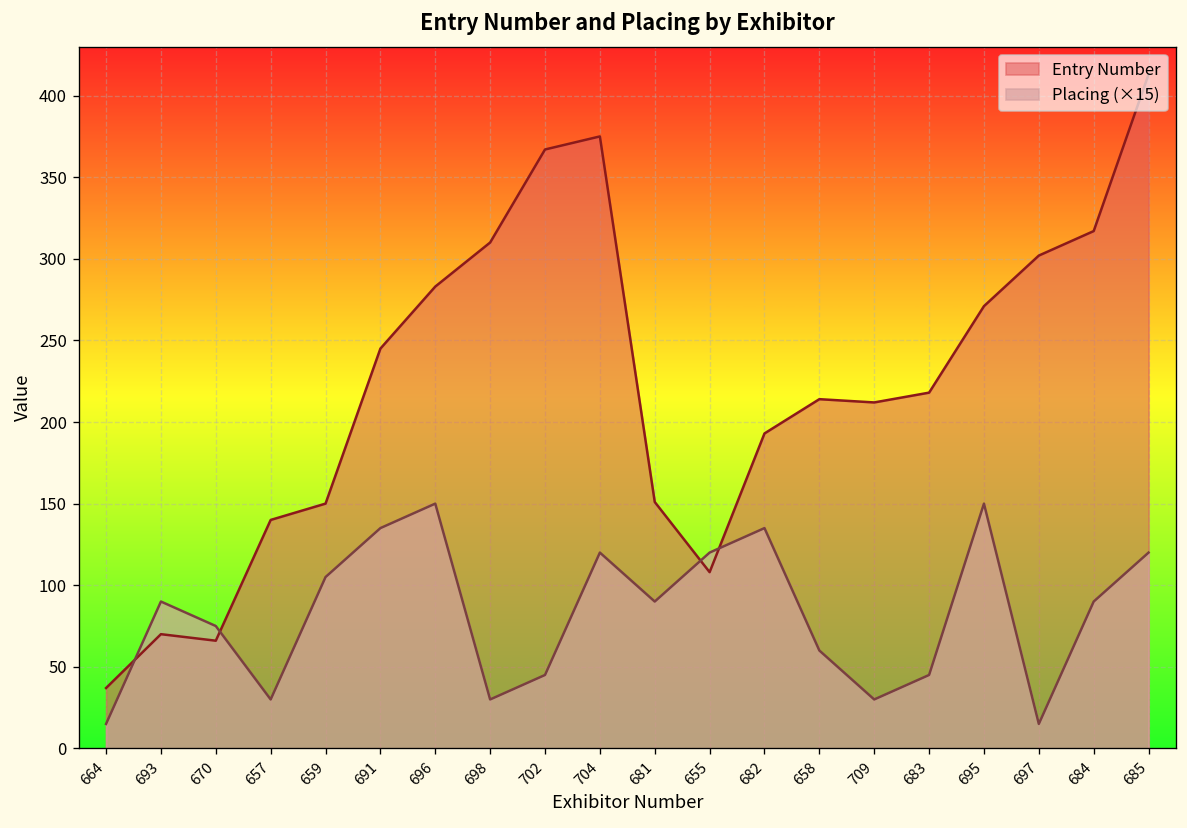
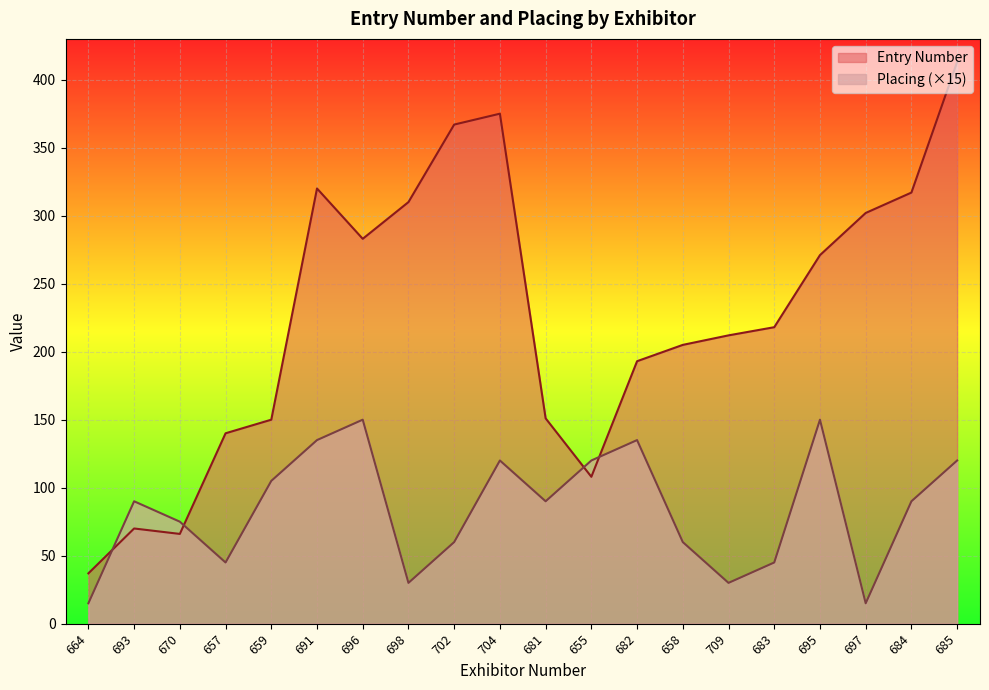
Placing (×15), 657: 30 -> 45
Entry Number, 691: 245 -> 320
Placing (×15), 702: 45 -> 60
Entry Number, 658: 214 -> 205
